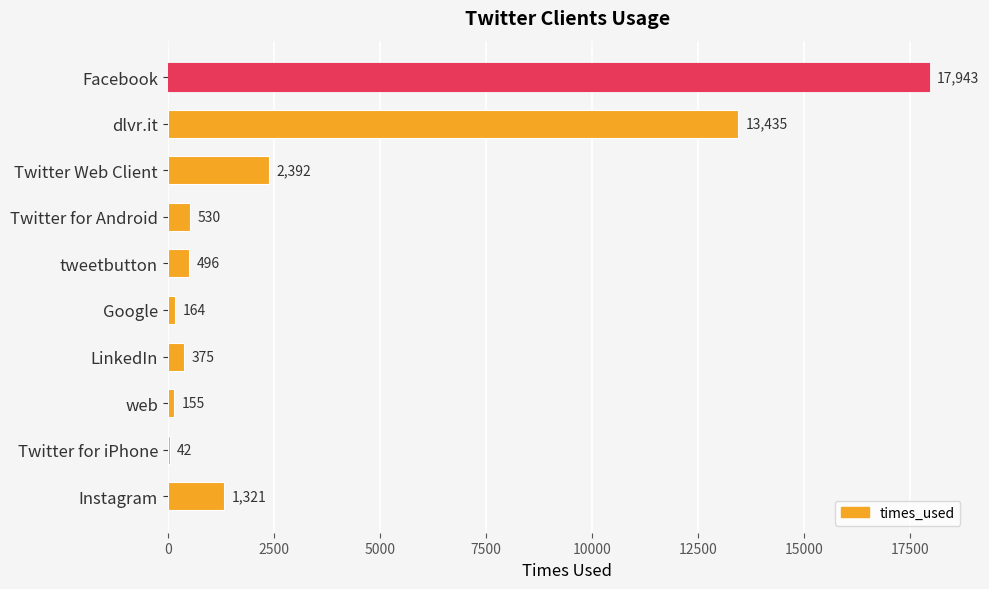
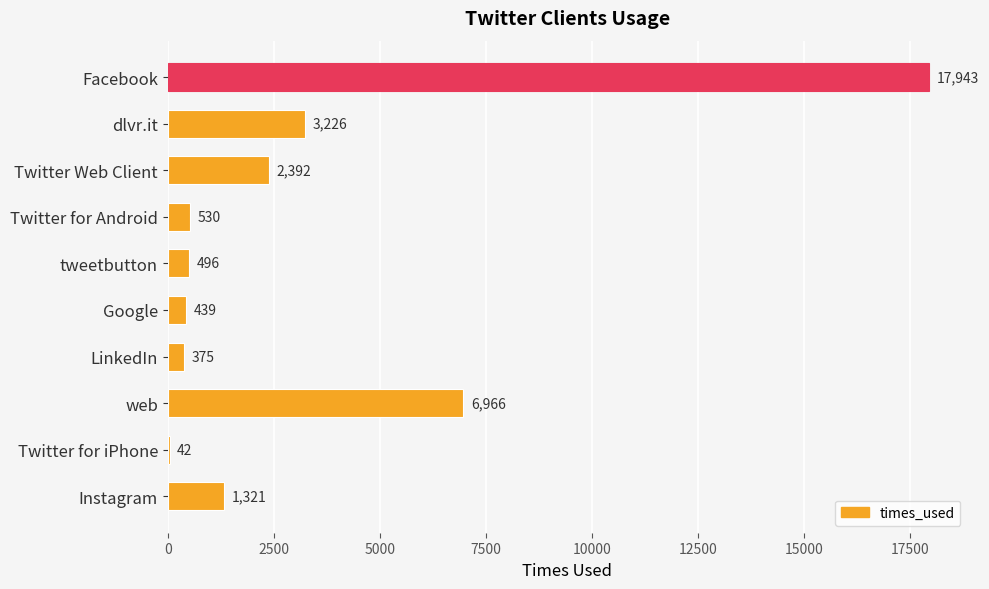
dlvr.it: 13,435 -> 3,226
Google: 164 -> 439
web: 155 -> 6,966
